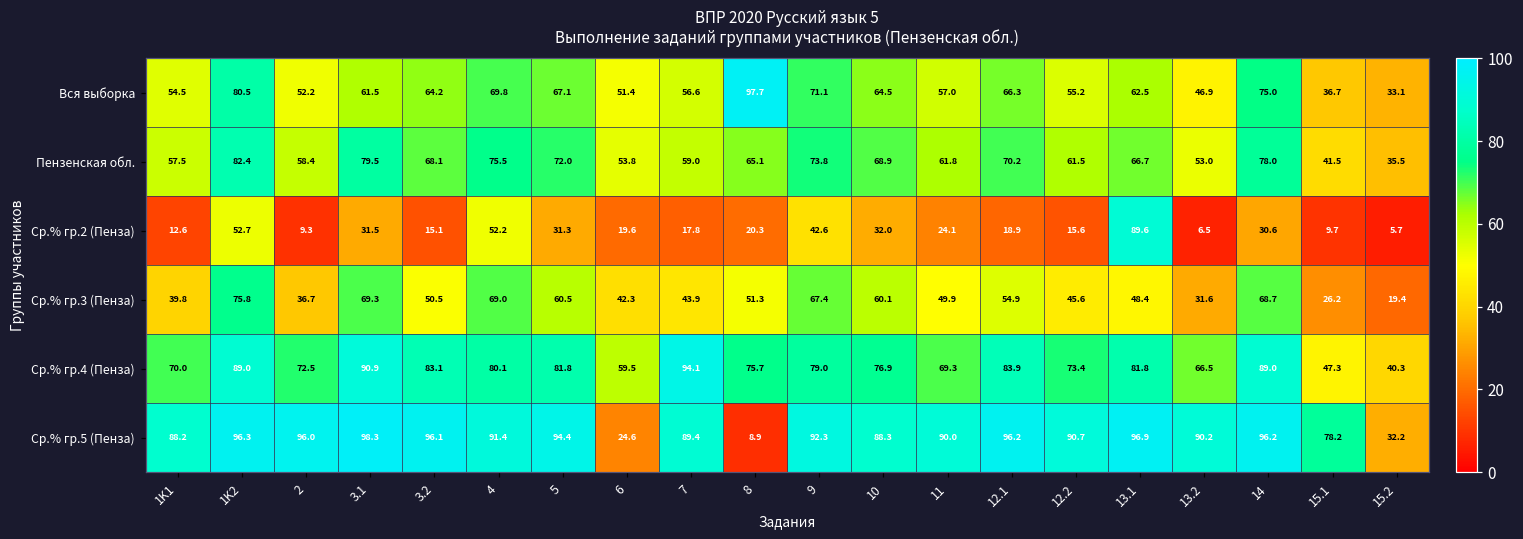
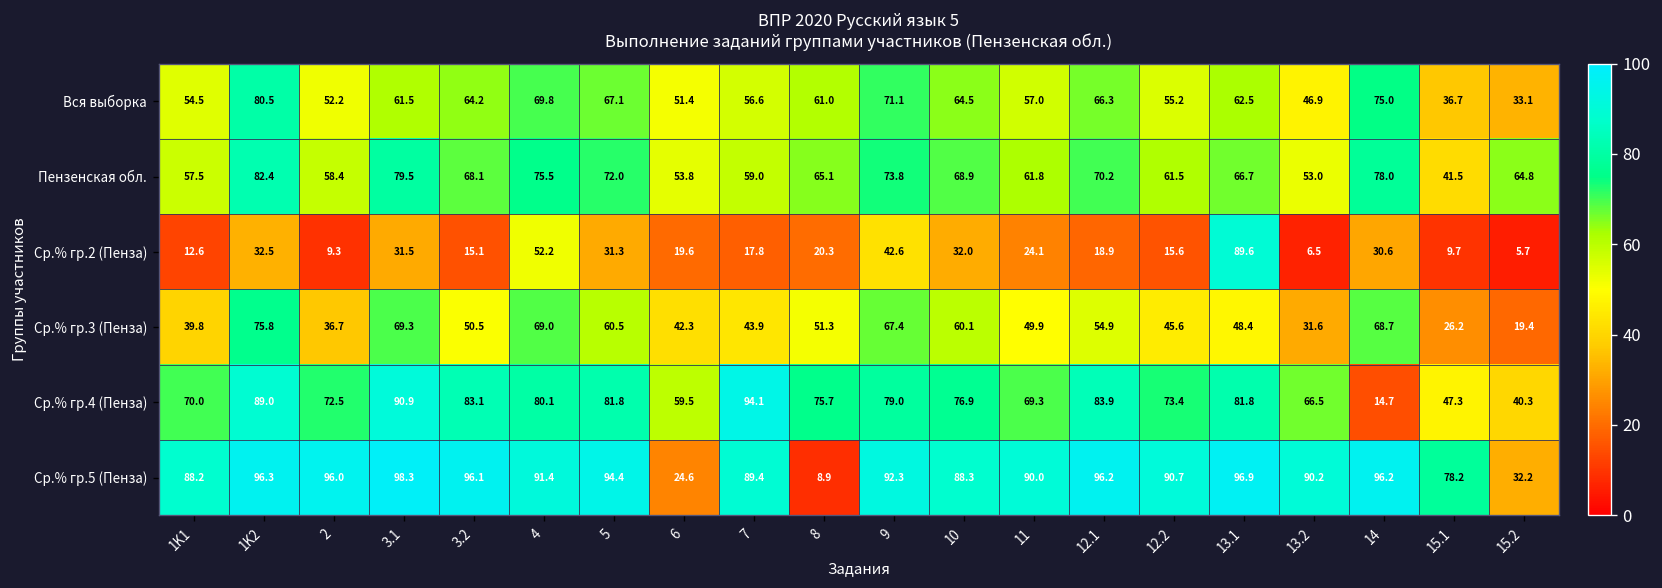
Вся выборка, 8: 97.7 -> 61.0
Пензенская обл., 15.2: 35.5 -> 64.8
Ср.% гр.2 (Пенза), 1K2: 52.7 -> 32.5
Ср.% гр.4 (Пенза), 14: 89.0 -> 14.7
